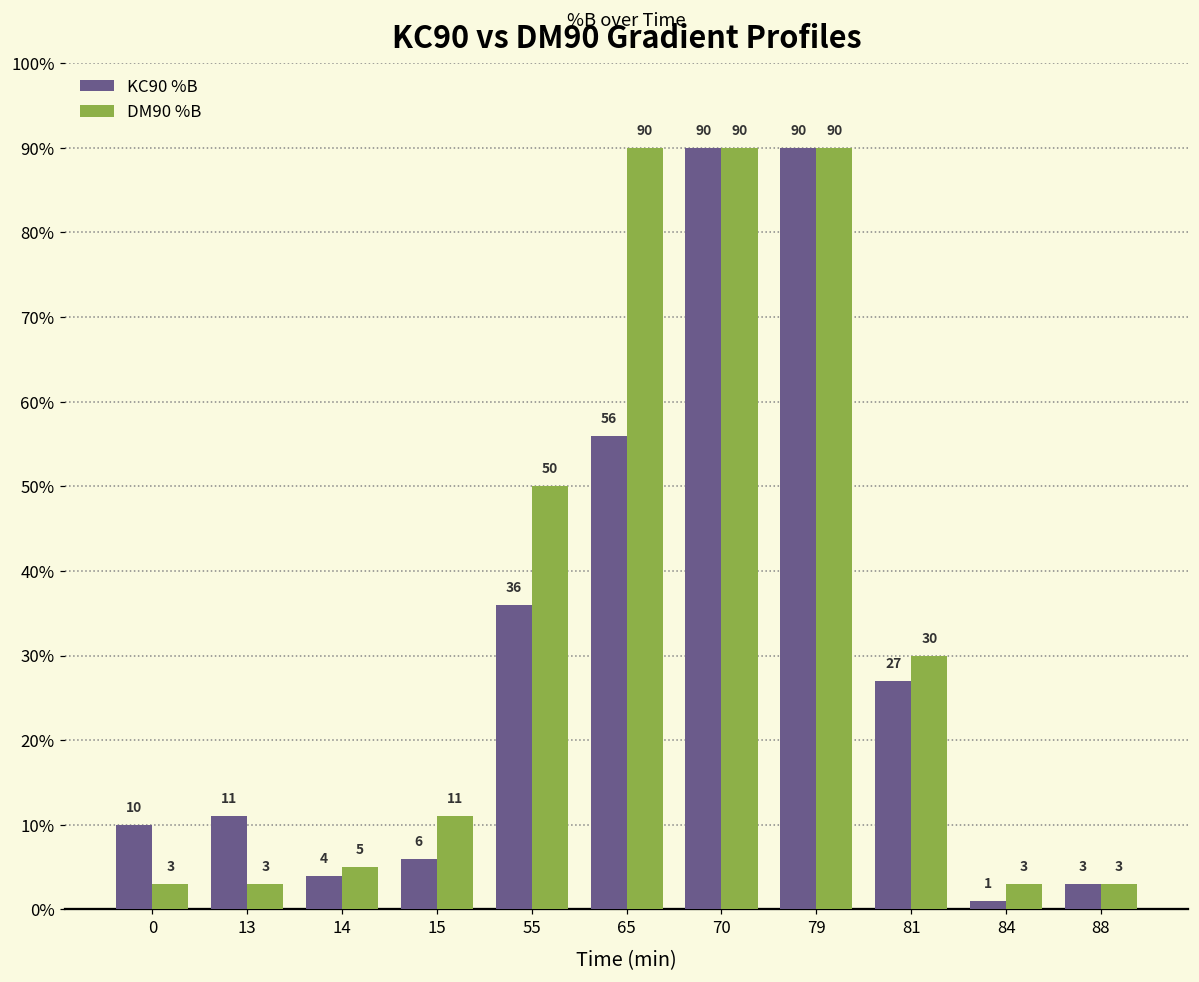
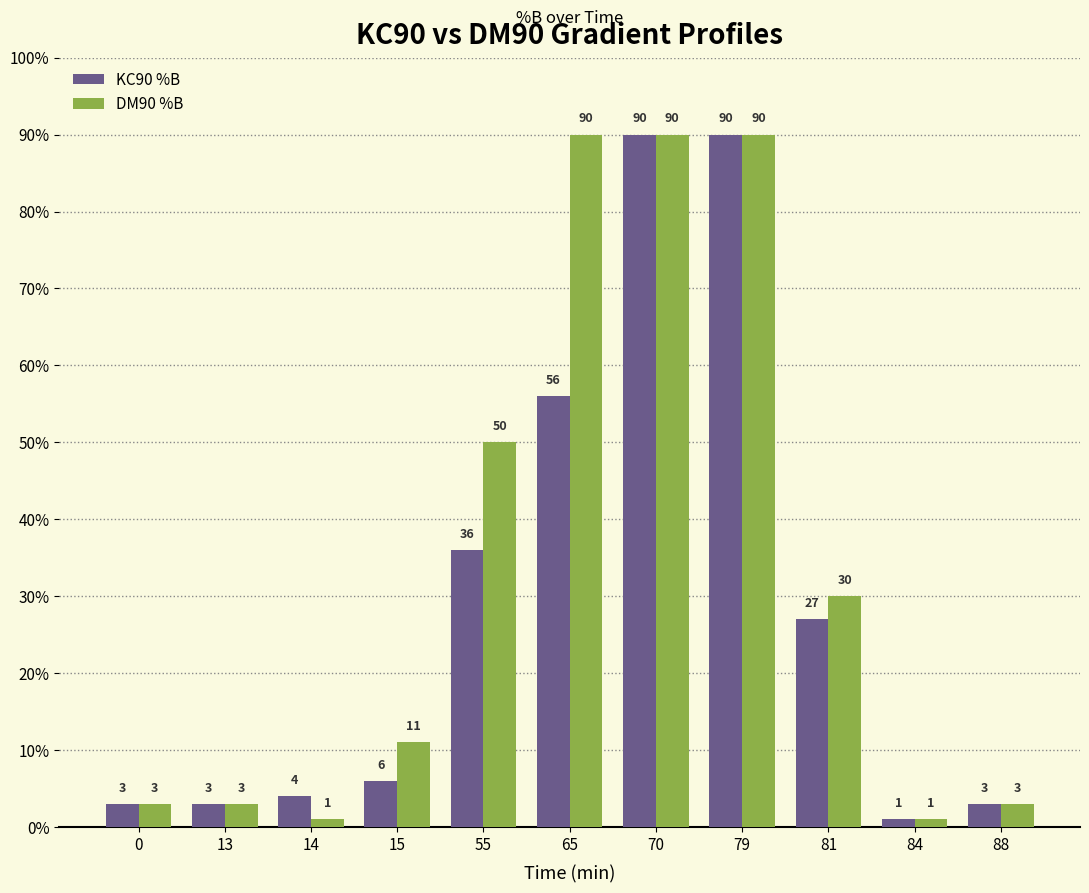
KC90 %B, 0: 10 -> 3
KC90 %B, 13: 11 -> 3
DM90 %B, 14: 5 -> 1
DM90 %B, 84: 3 -> 1
